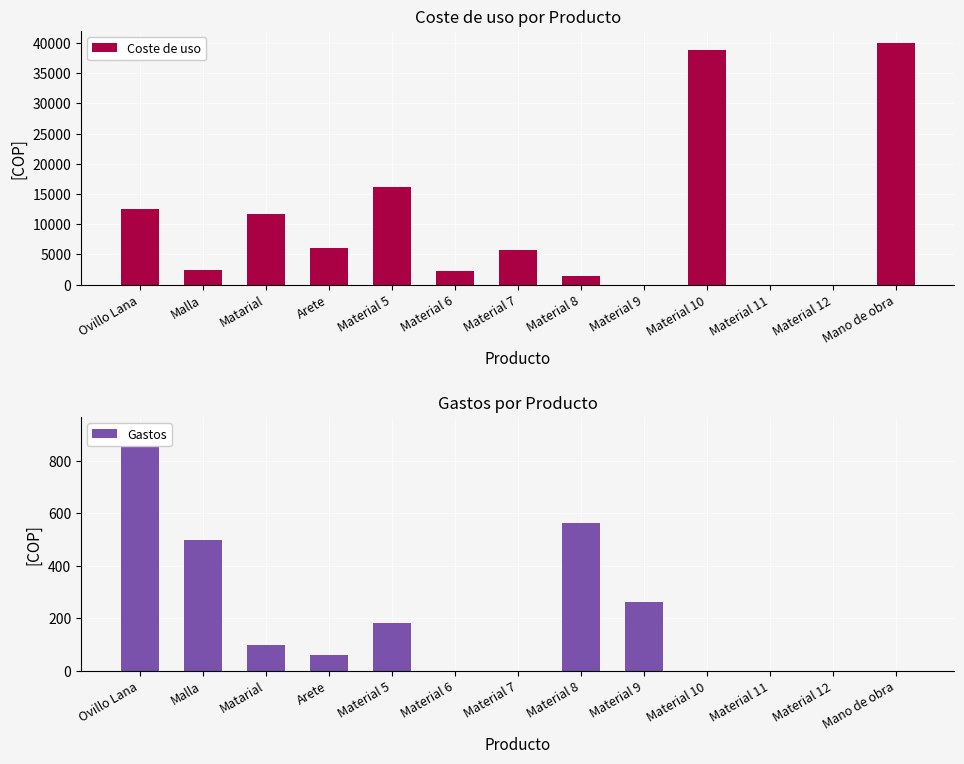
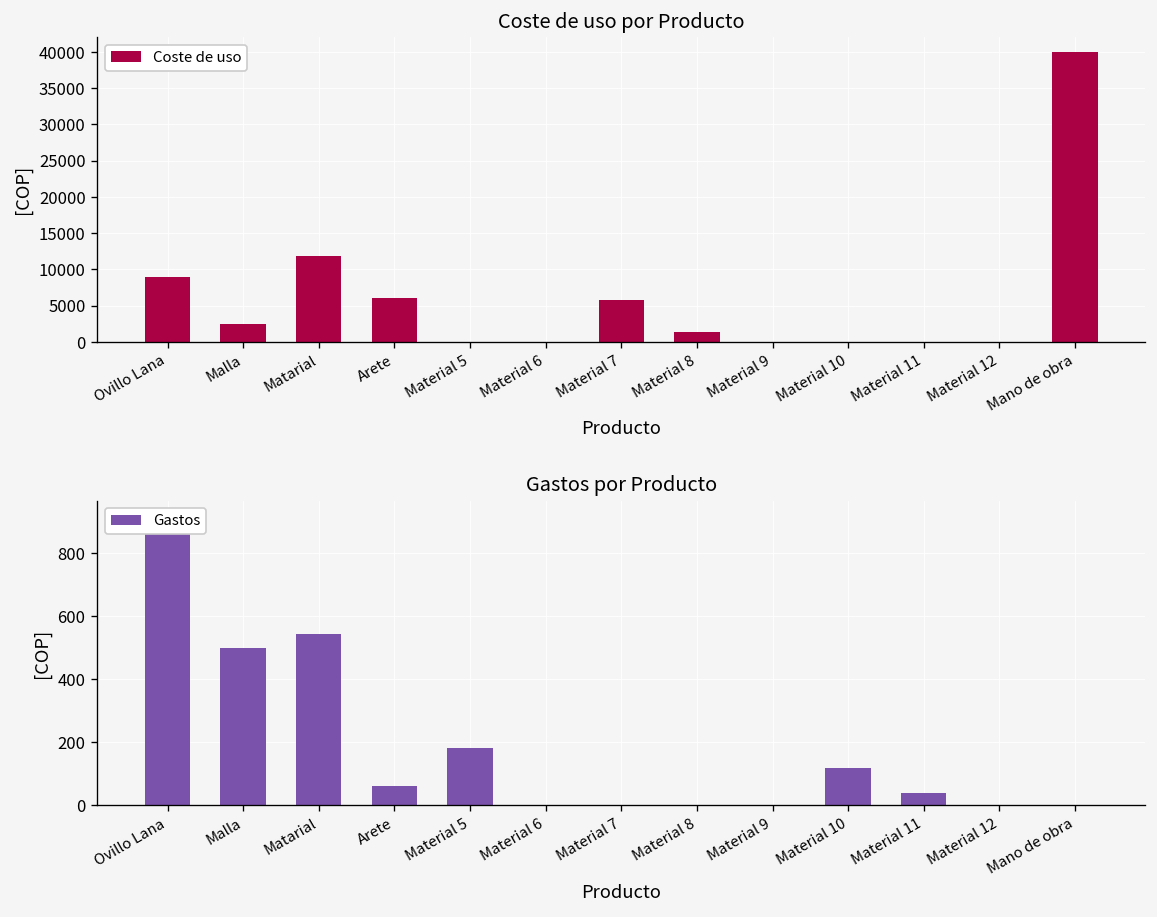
Coste de uso por Producto, Ovillo Lana: 12000 -> 9000
Coste de uso por Producto, Material 5: 16000 -> 0
Coste de uso por Producto, Material 6: 2000 -> 0
Coste de uso por Producto, Material 10: 39000 -> 0
Gastos por Producto, Matarial: 100 -> 540
Gastos por Producto, Material 8: 560 -> 0
Gastos por Producto, Material 9: 260 -> 0
Gastos por Producto, Material 10: 0 -> 120
Gastos por Producto, Material 11: 0 -> 40
